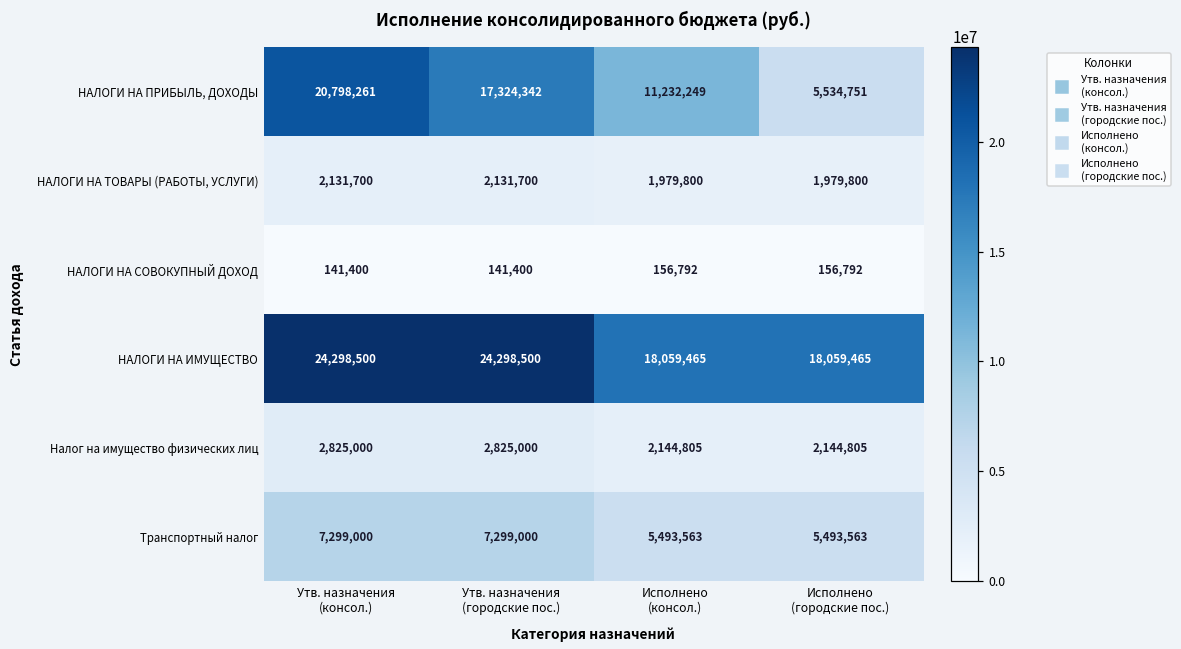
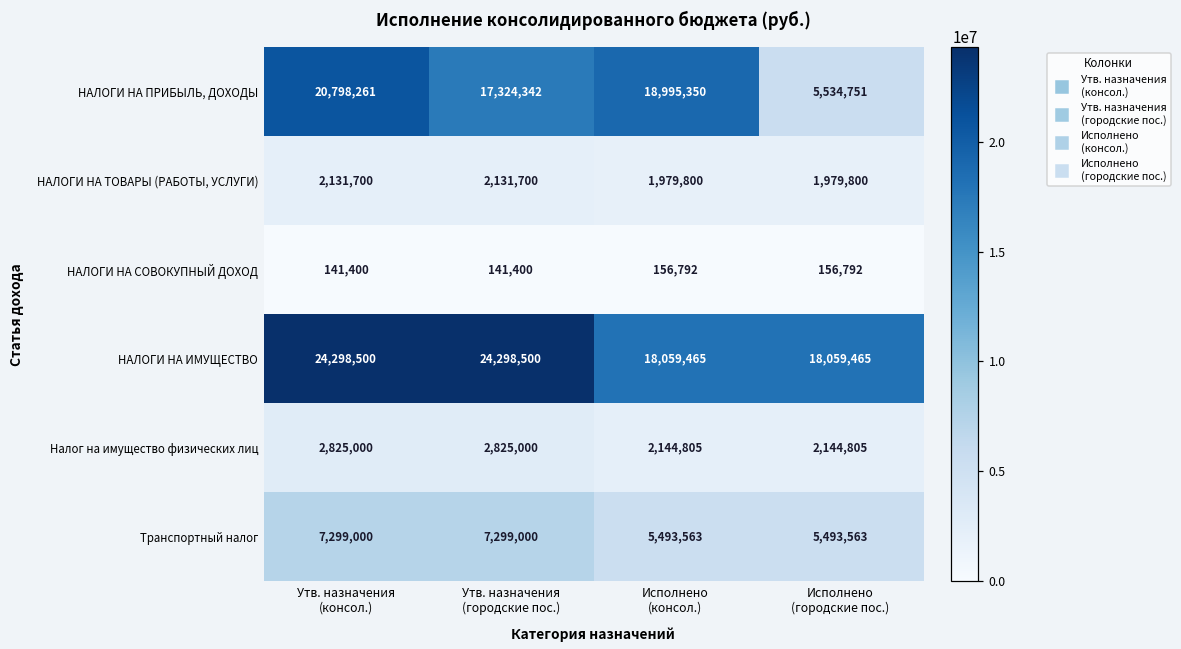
НАЛОГИ НА ПРИБЫЛЬ, ДОХОДЫ, Исполнено (консол.): 11,232,249 -> 18,995,350
